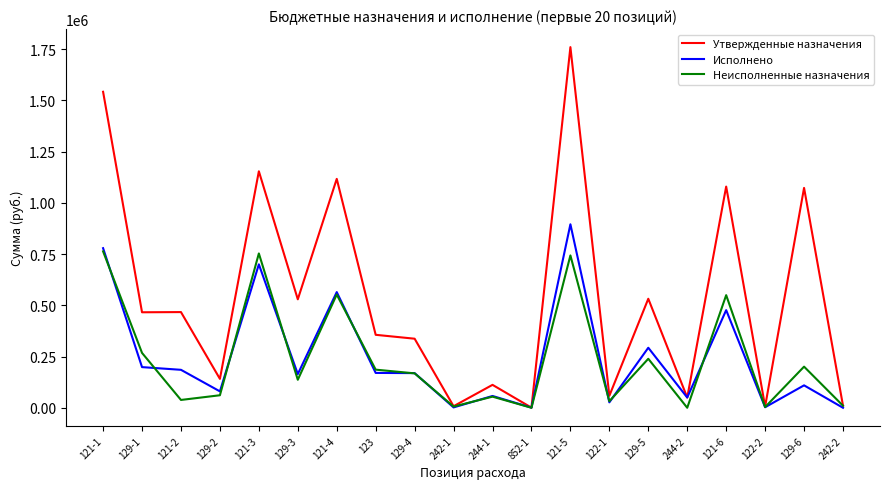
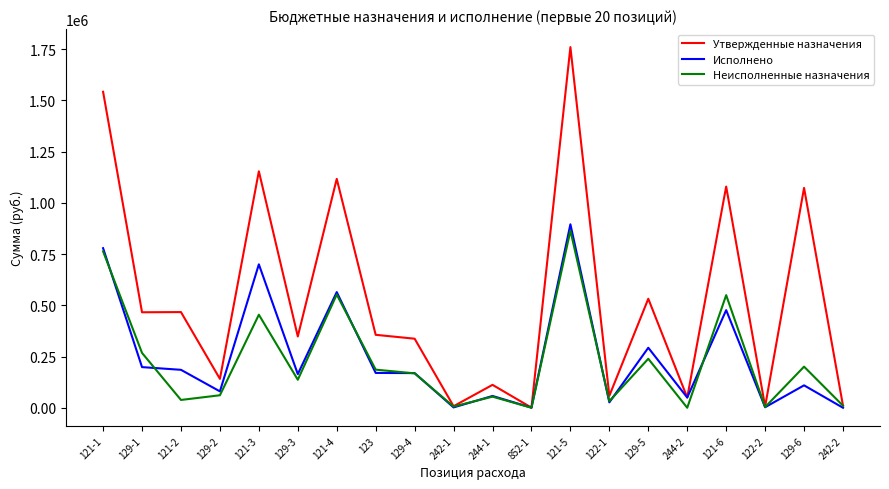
Неисполненные назначения, 121-3: 750000 -> 450000
Утвержденные назначения, 129-3: 530000 -> 350000
Неисполненные назначения, 121-5: 740000 -> 860000
